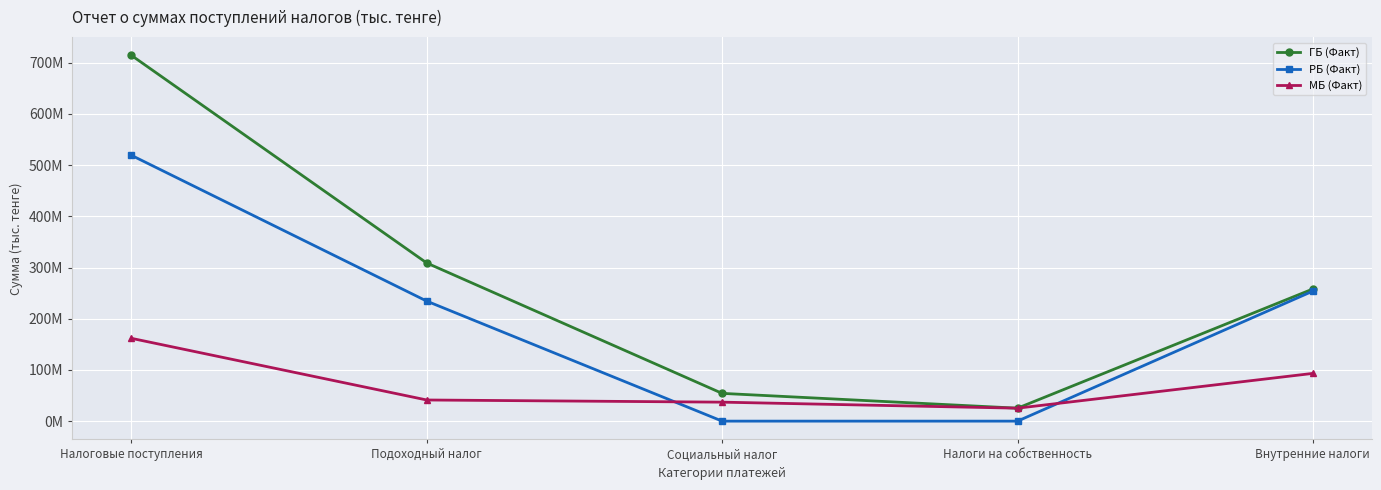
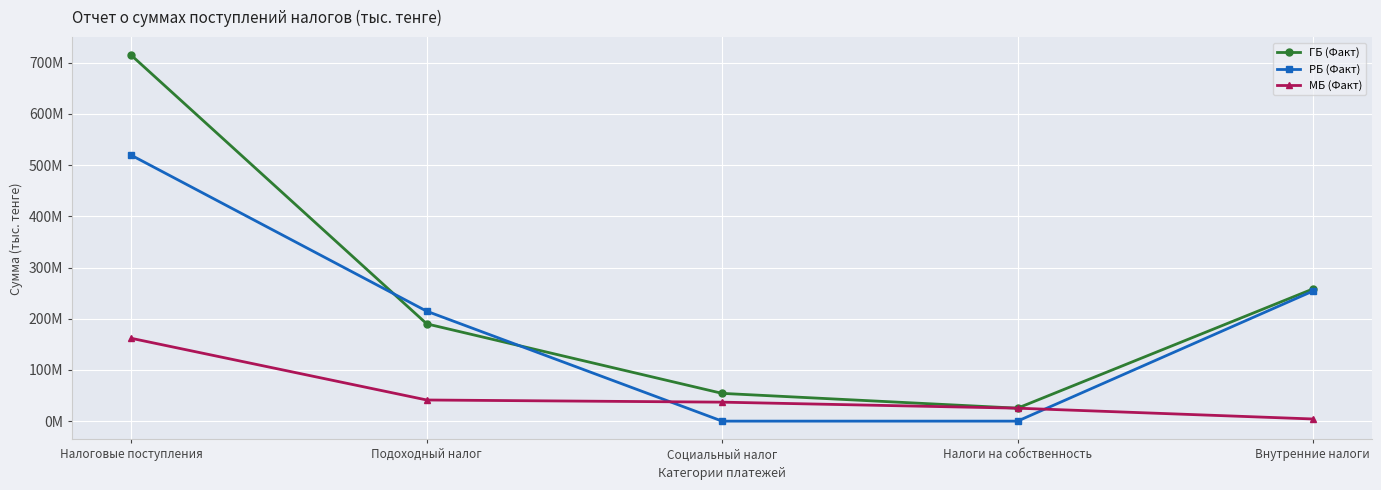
ГБ (Факт), Подоходный налог: 310000000 -> 190000000
РБ (Факт), Подоходный налог: 230000000 -> 210000000
МБ (Факт), Внутренние налоги: 90000000 -> 0
